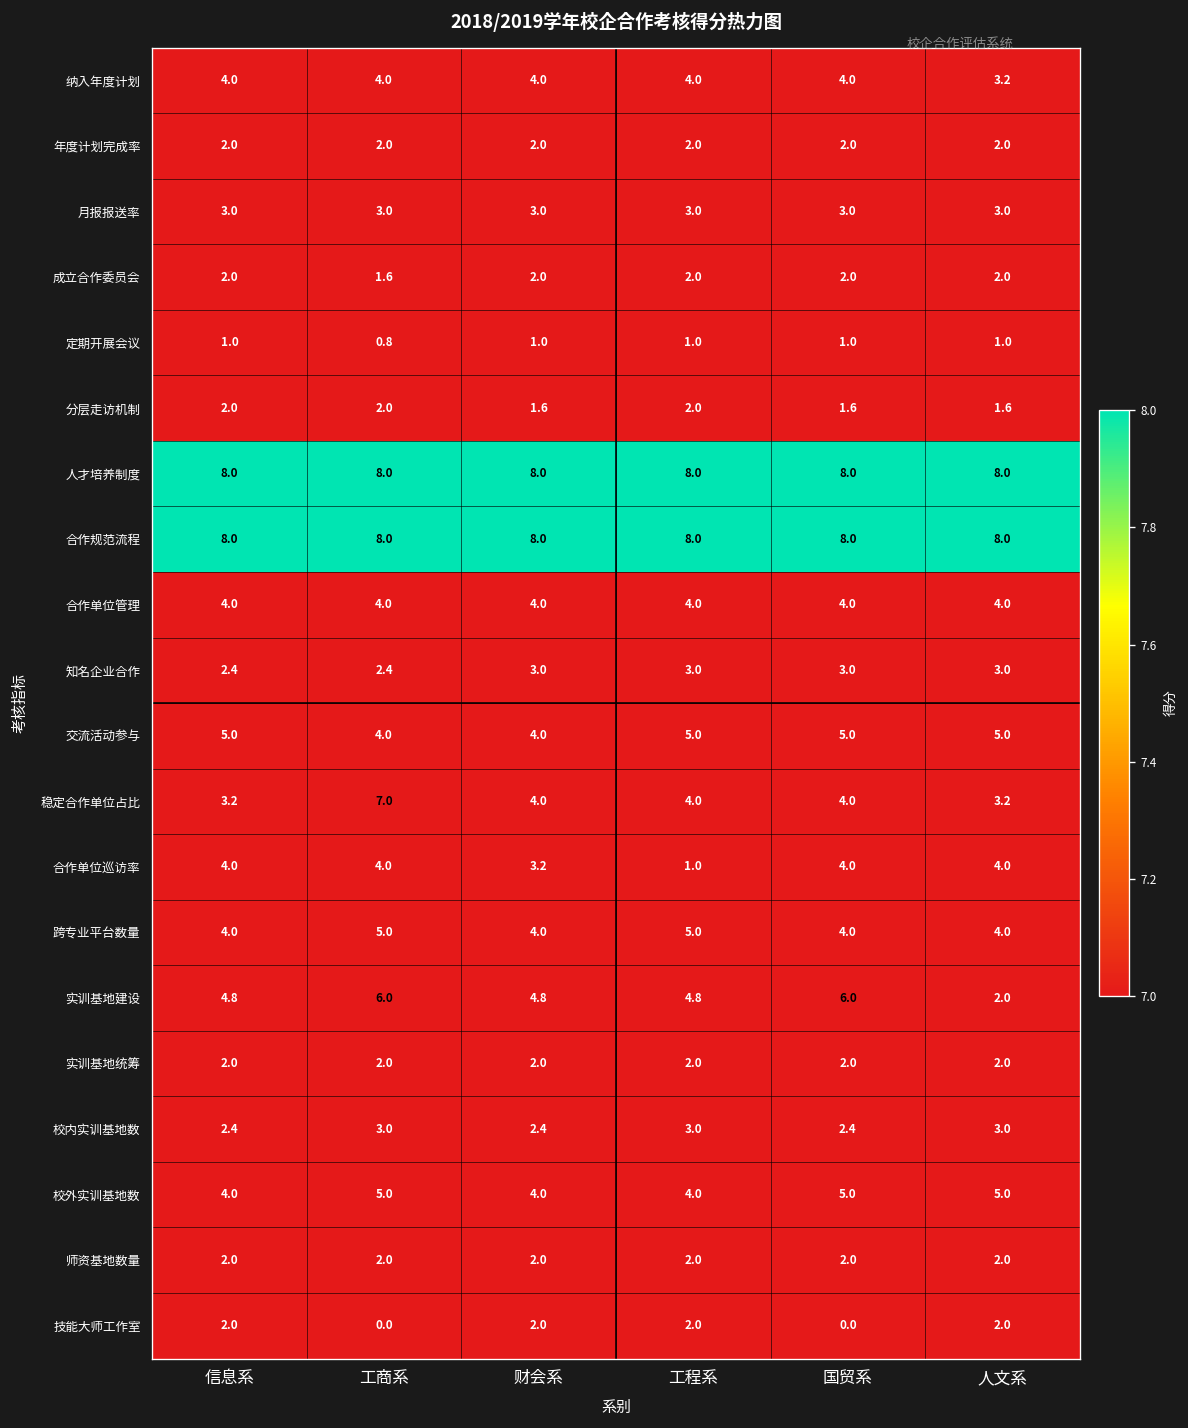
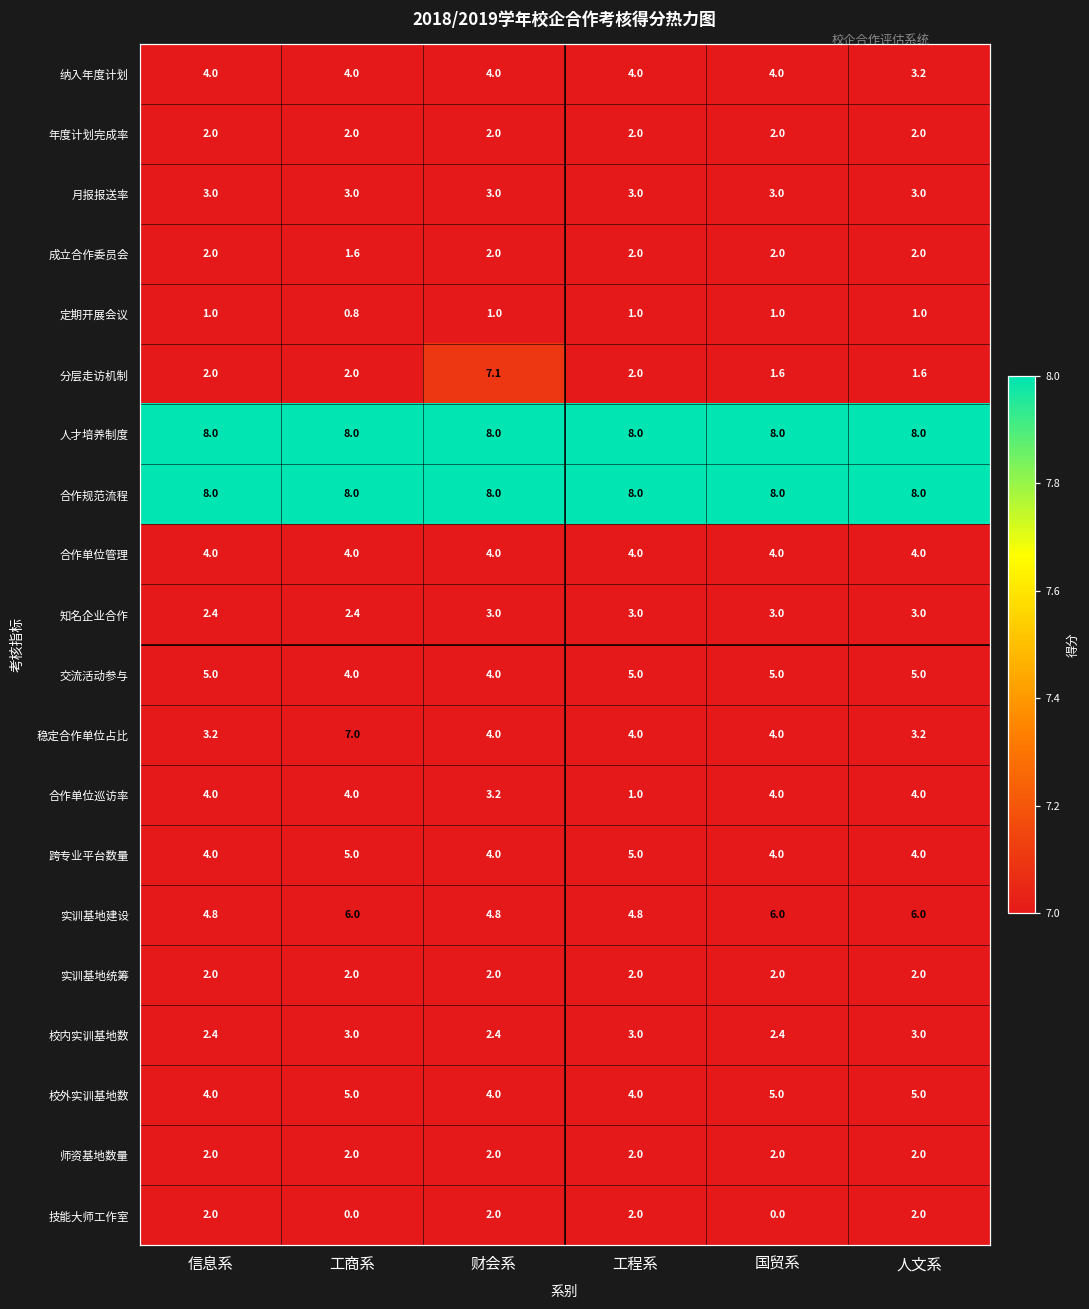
分层走访机制, 财会系: 1.6 -> 7.1
实训基地建设, 人文系: 2.0 -> 6.0
